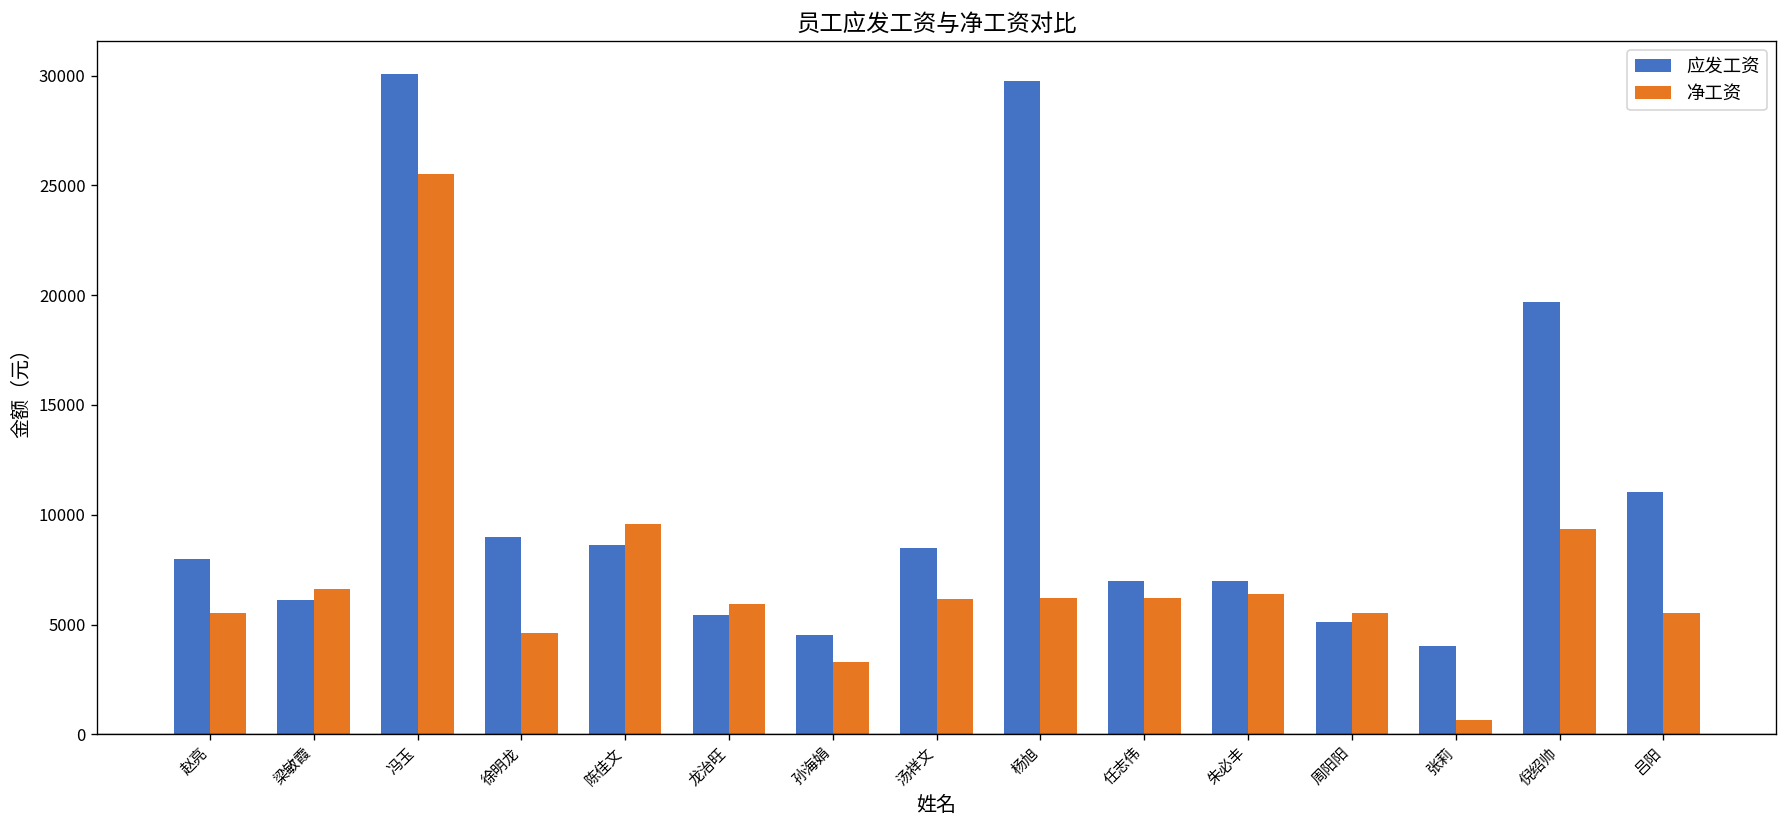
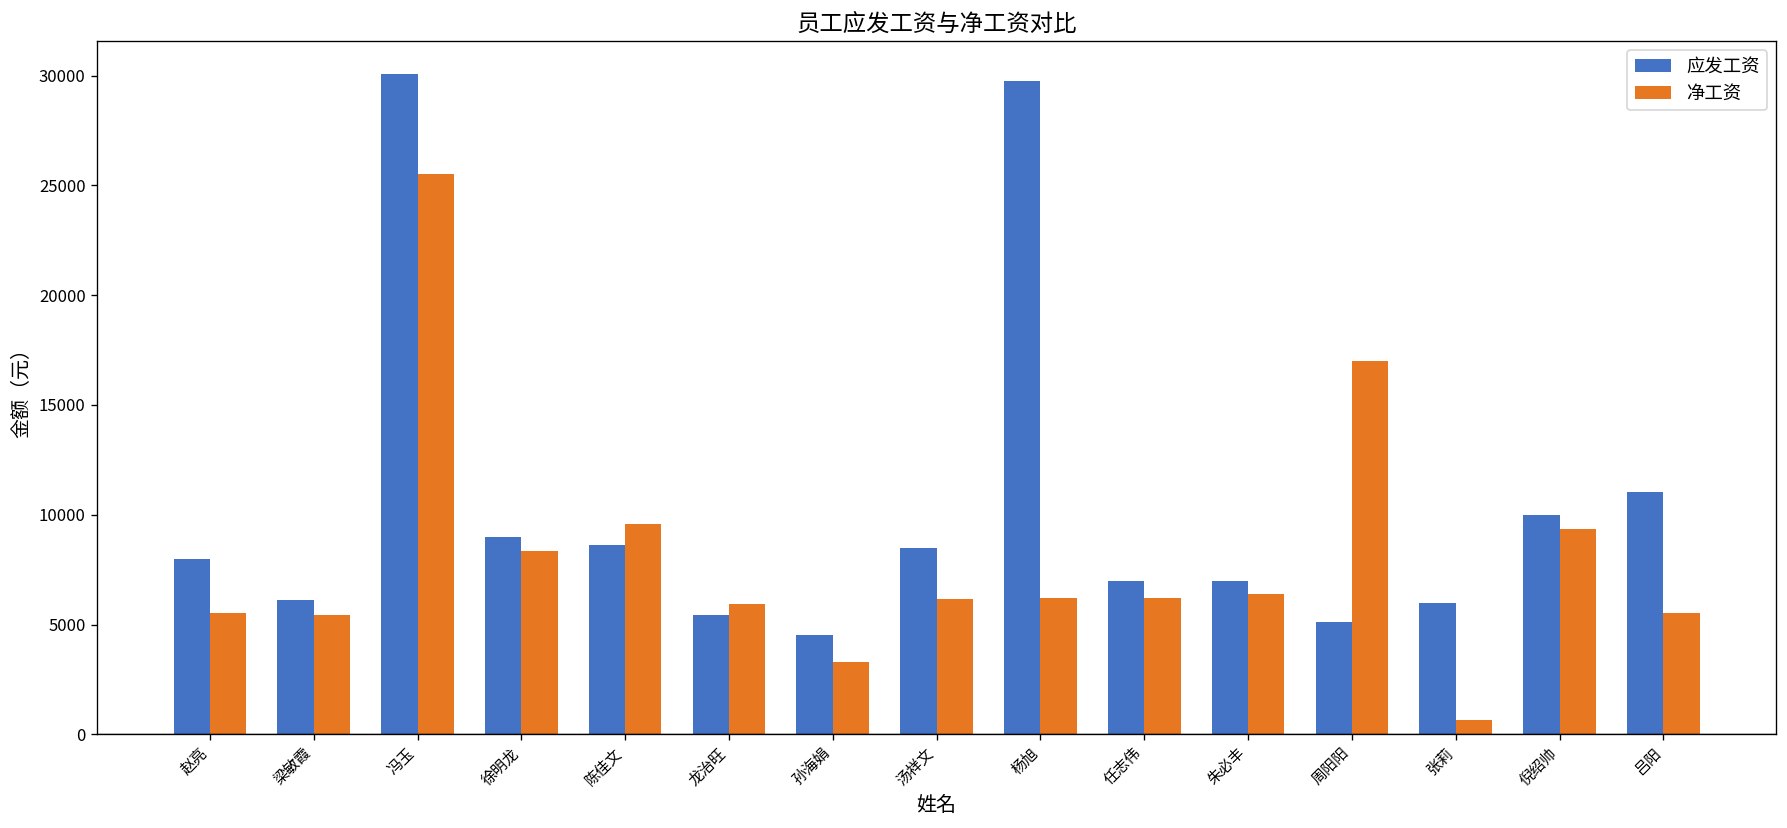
净工资, 梁敏霞: 6600 -> 5400
净工资, 徐明龙: 4600 -> 8400
净工资, 周阳阳: 5500 -> 17000
应发工资, 张莉: 4000 -> 6000
应发工资, 倪绍帅: 19700 -> 10000
